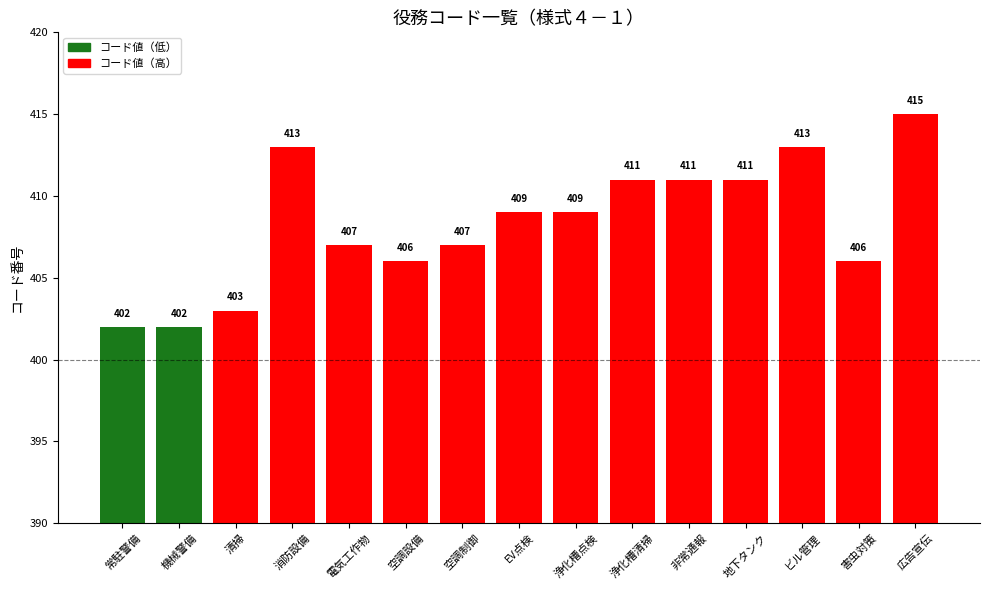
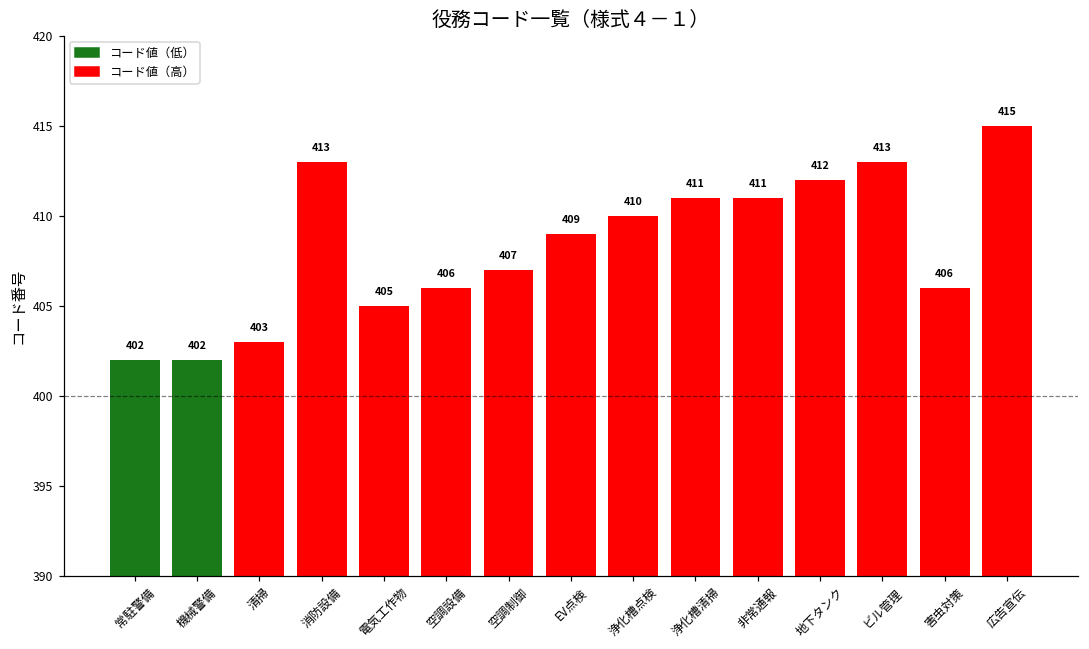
電気工作物: 407 -> 405
浄化槽点検: 409 -> 410
地下タンク: 411 -> 412
